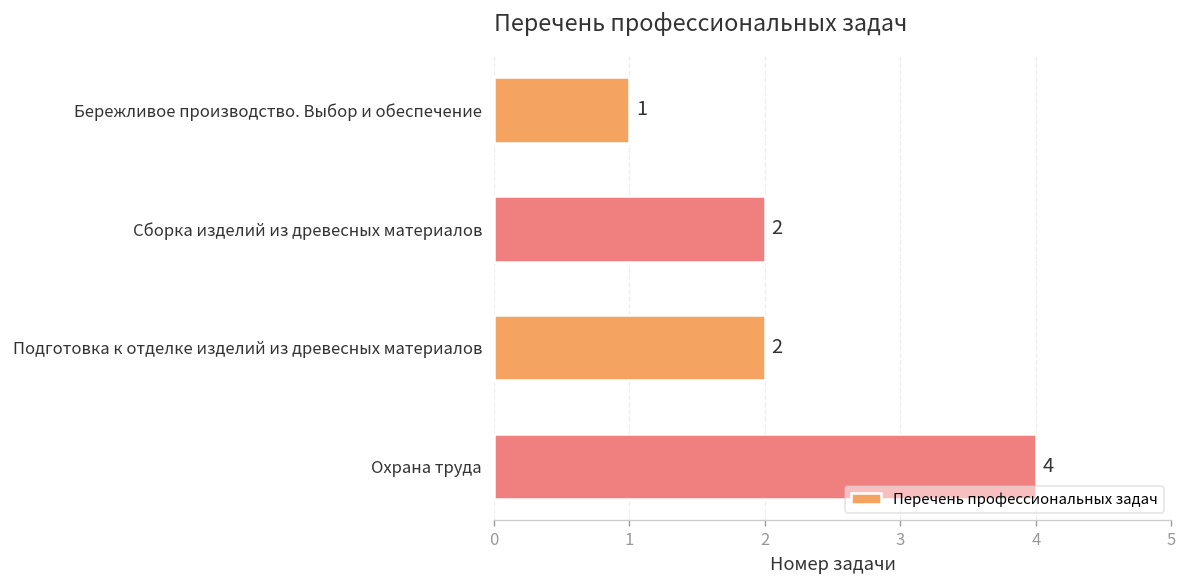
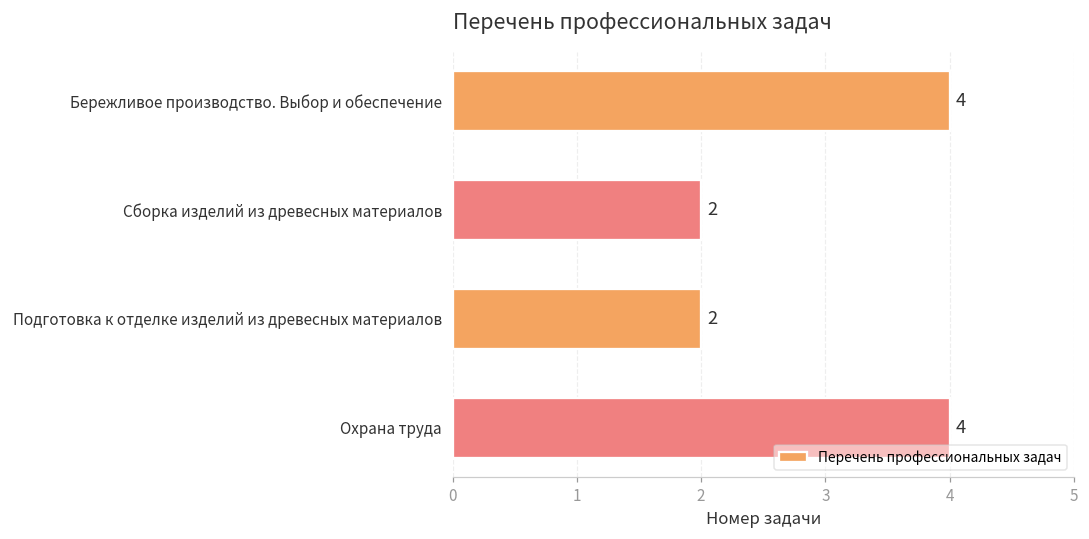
Бережливое производство. Выбор и обеспечение: 1 -> 4
